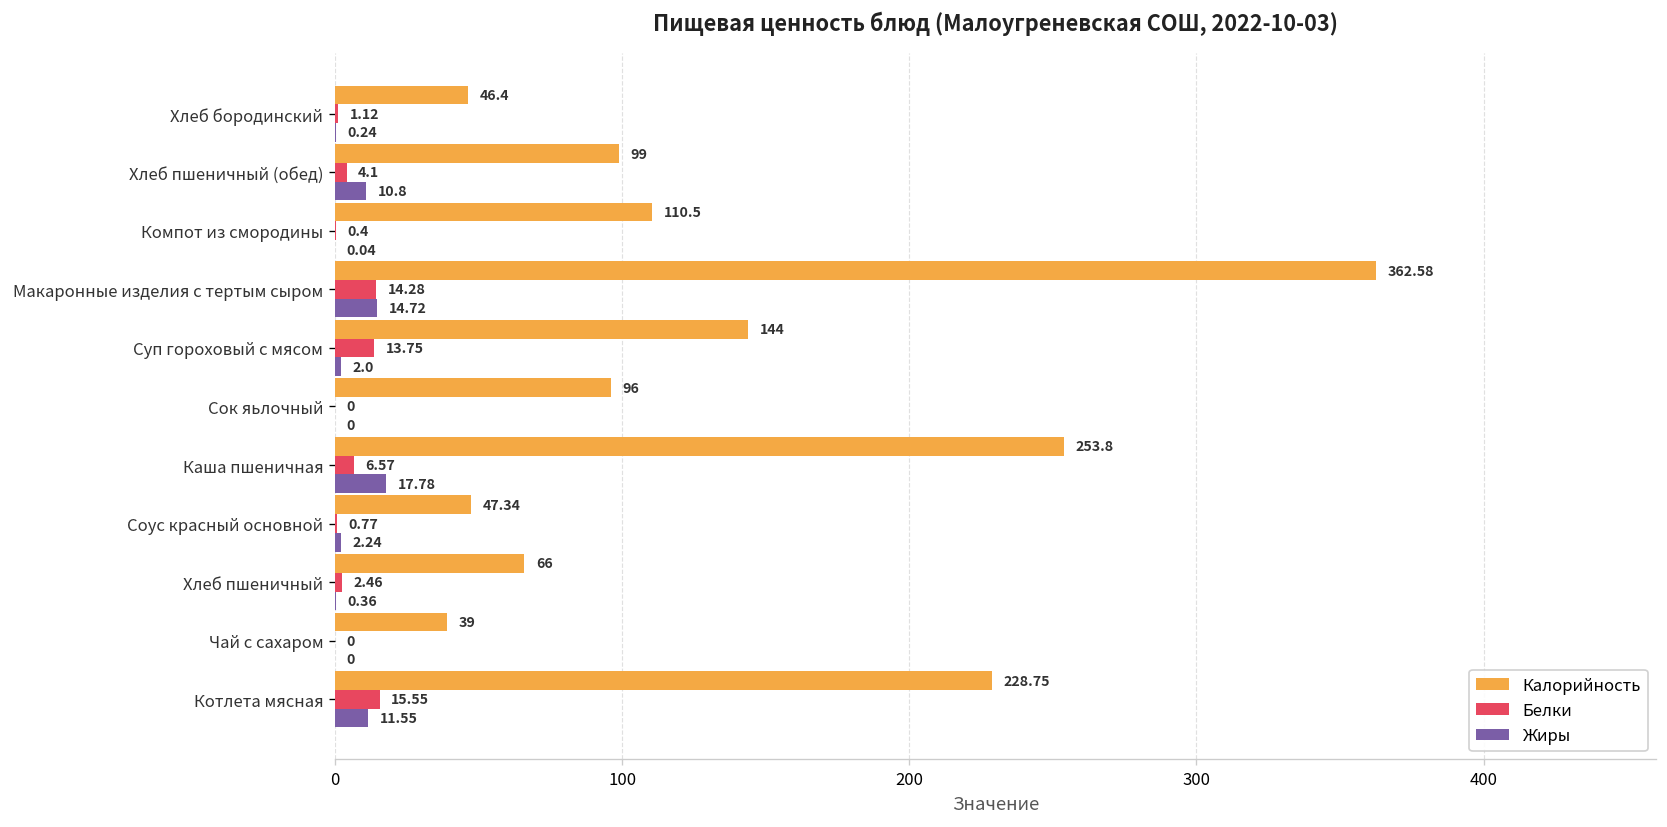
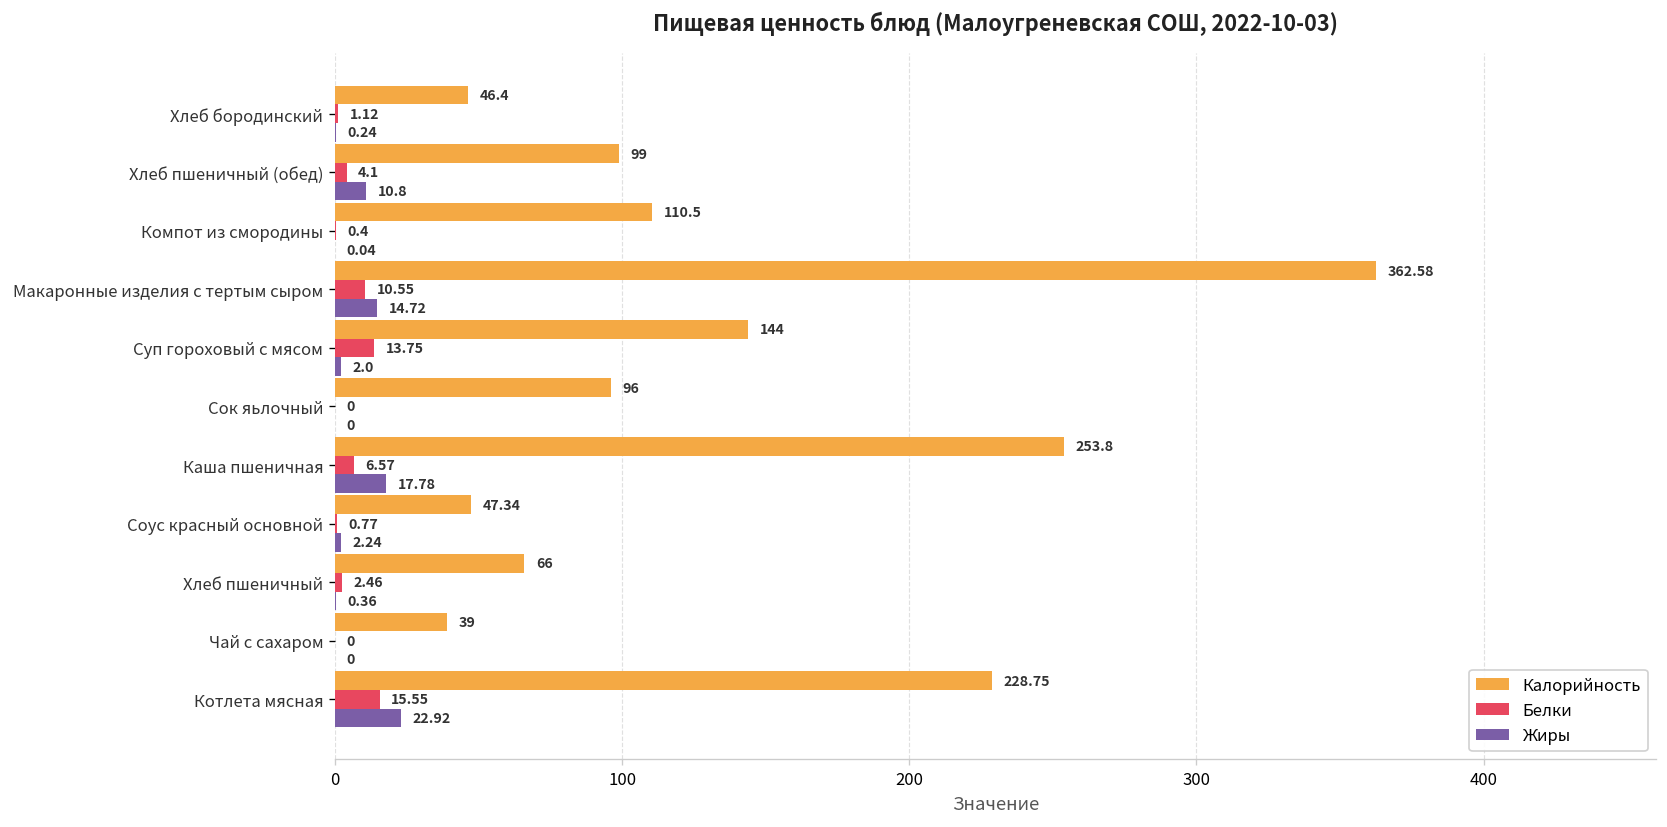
Белки, Макаронные изделия с тертым сыром: 14.28 -> 10.55
Жиры, Котлета мясная: 11.55 -> 22.92
